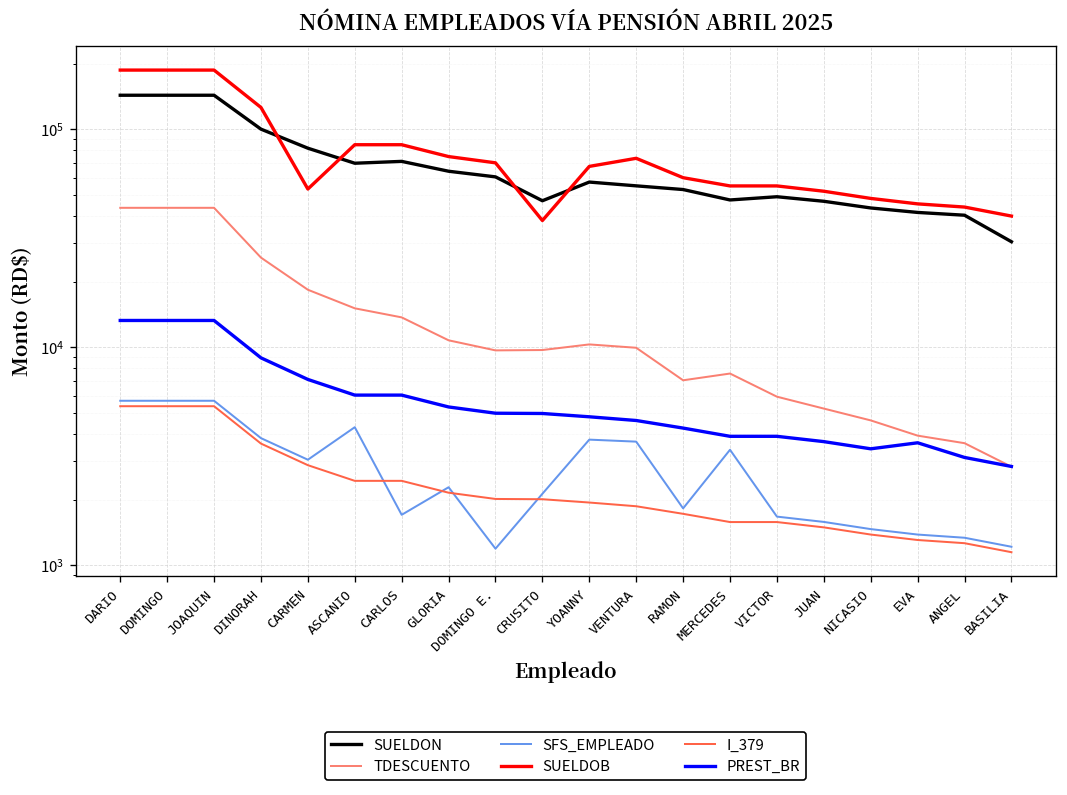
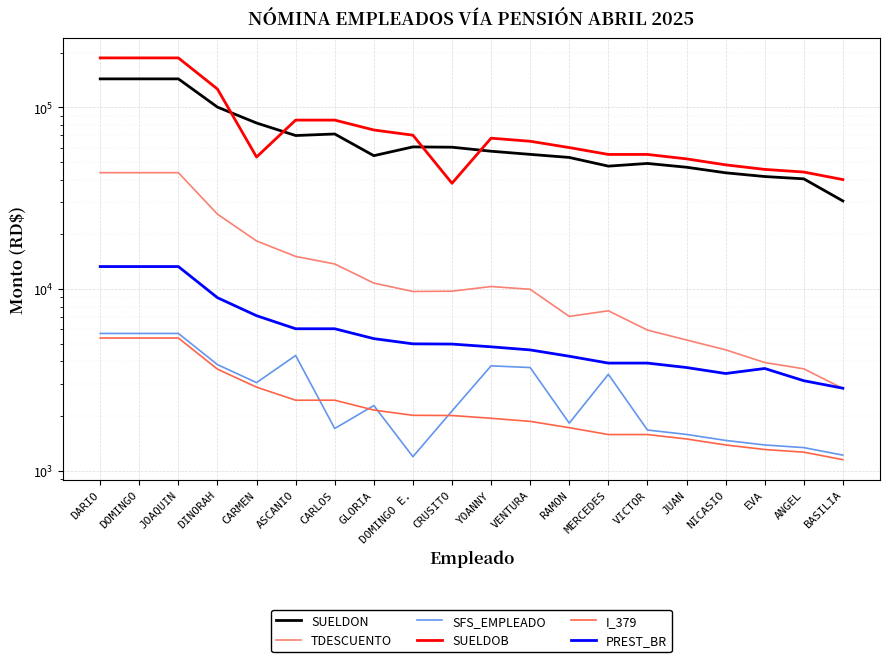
SUELDON, GLORIA: 64000 -> 54000
SUELDON, CRUSITO: 47000 -> 60000
SUELDOB, VENTURA: 74000 -> 65000
